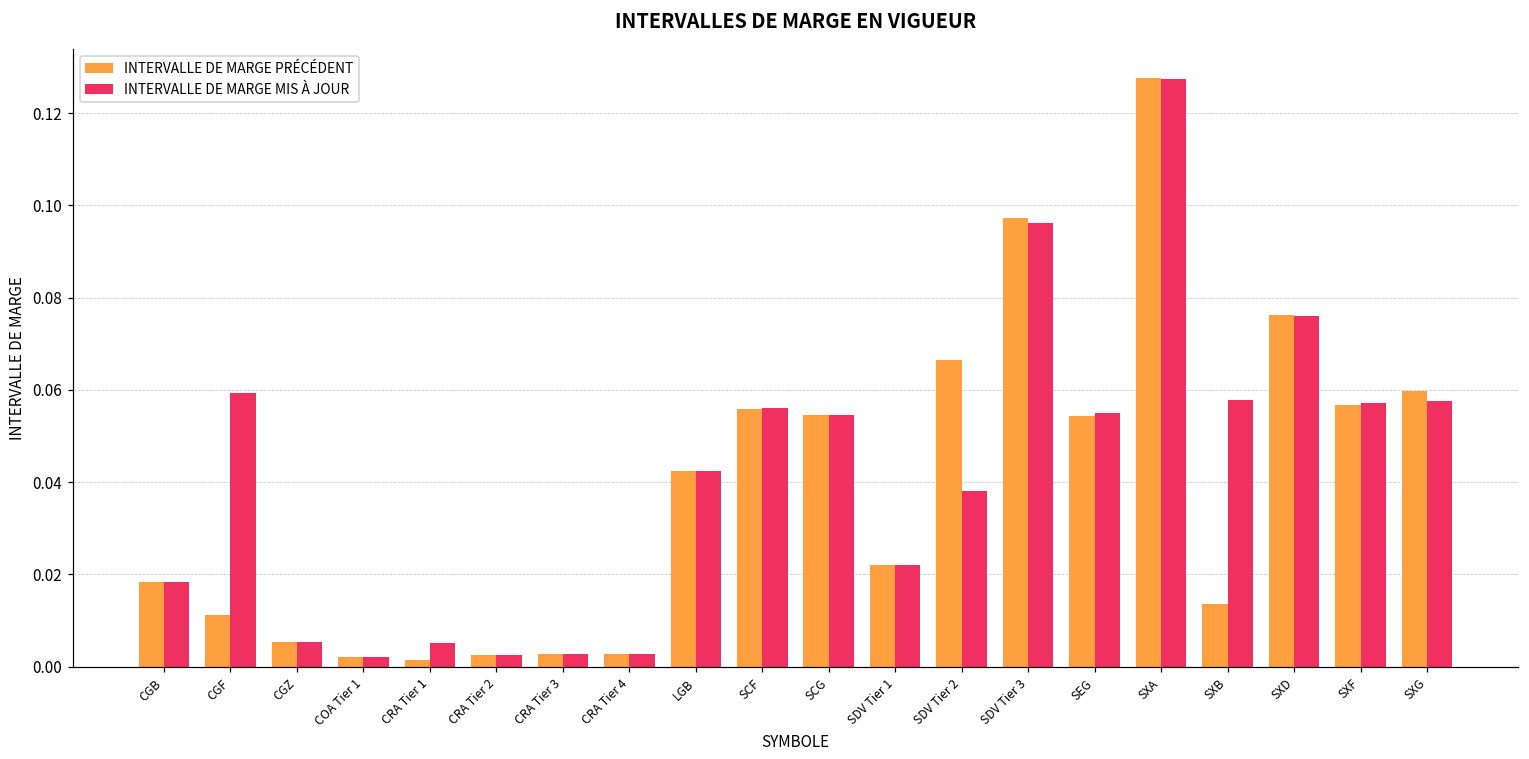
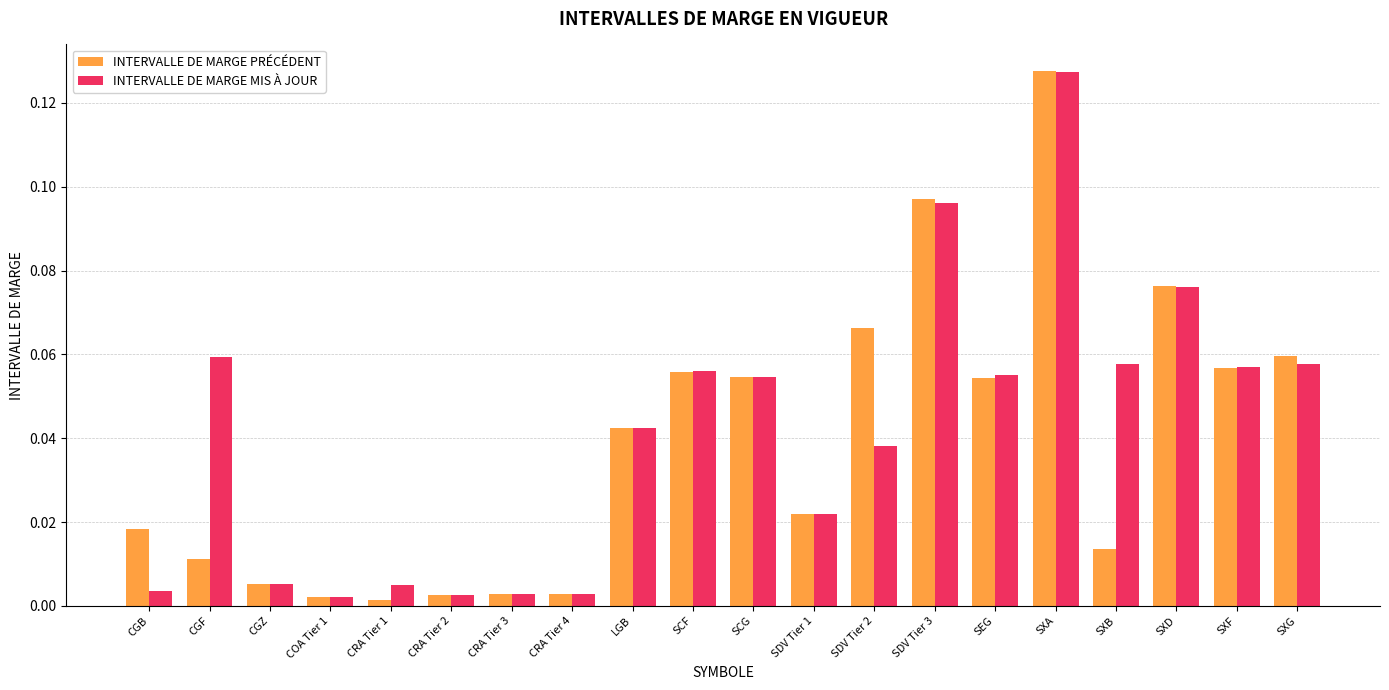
INTERVALLE DE MARGE MIS À JOUR, CGB: 0.018 -> 0.003
